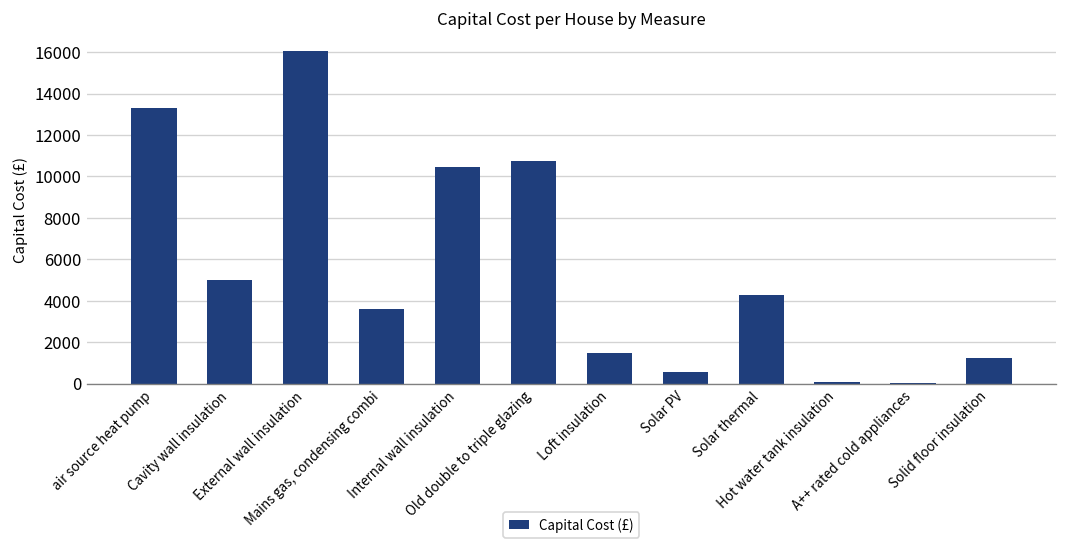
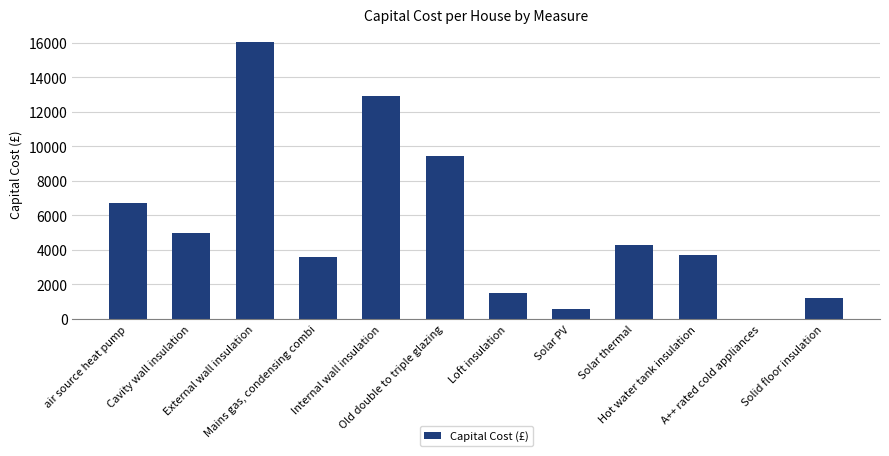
air source heat pump: 13300 -> 6700
Internal wall insulation: 10500 -> 12900
Old double to triple glazing: 10700 -> 9500
Hot water tank insulation: 100 -> 3700
